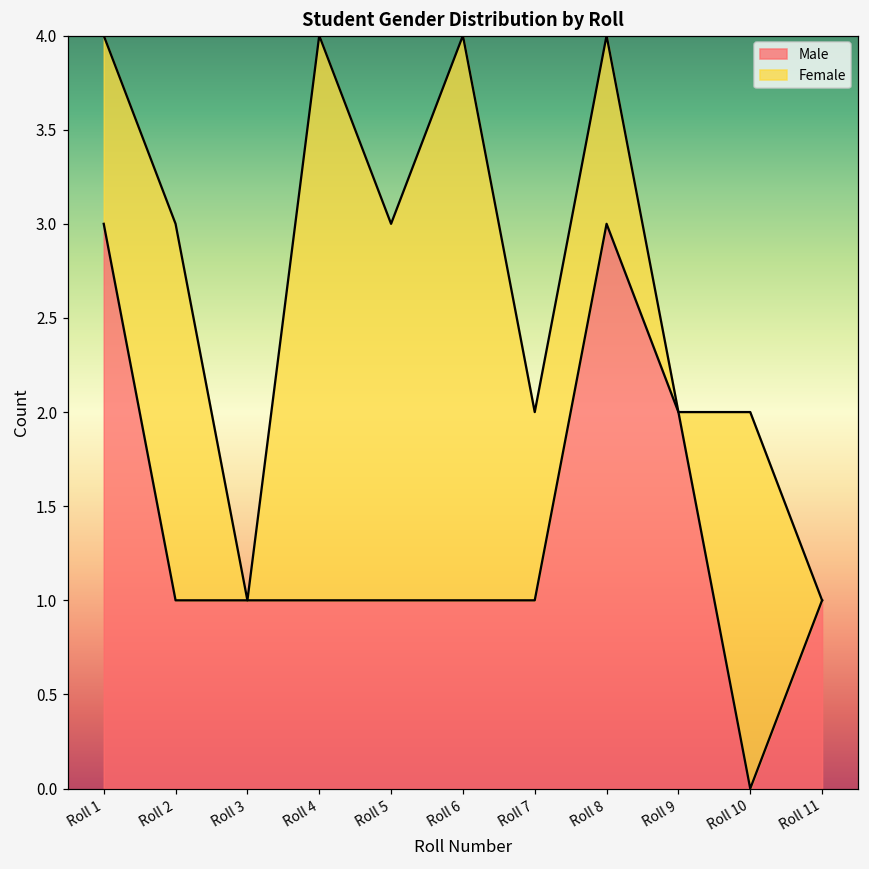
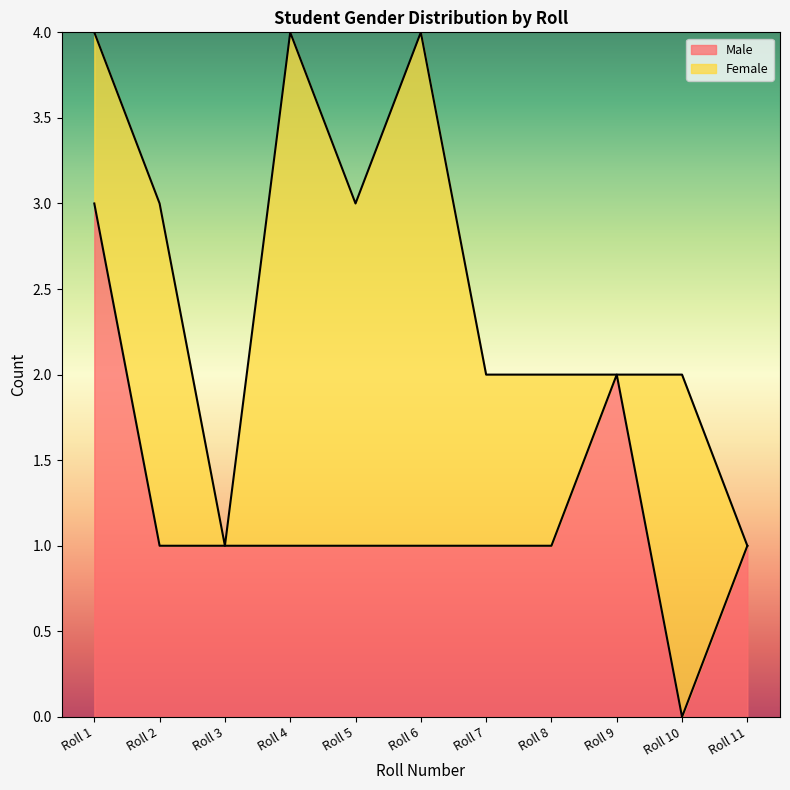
Male, Roll 8: 3 -> 1
